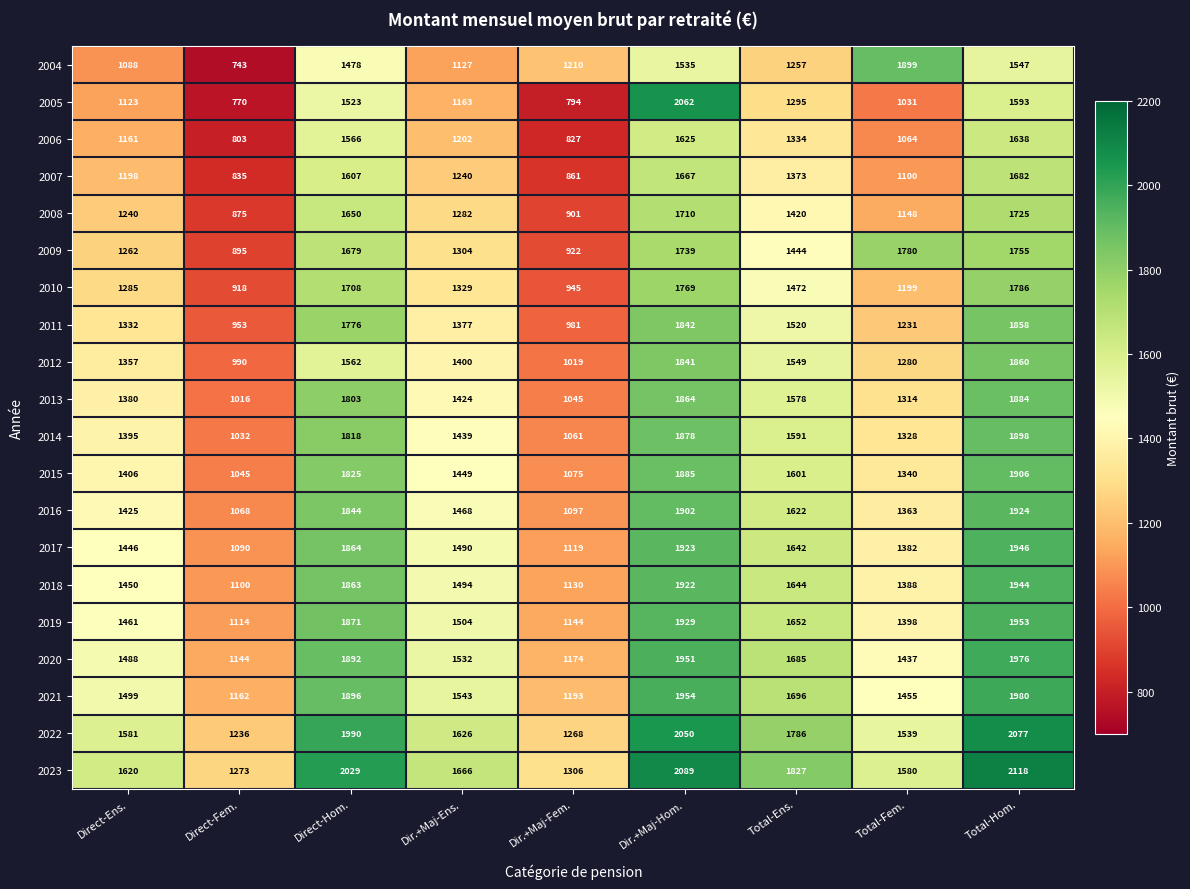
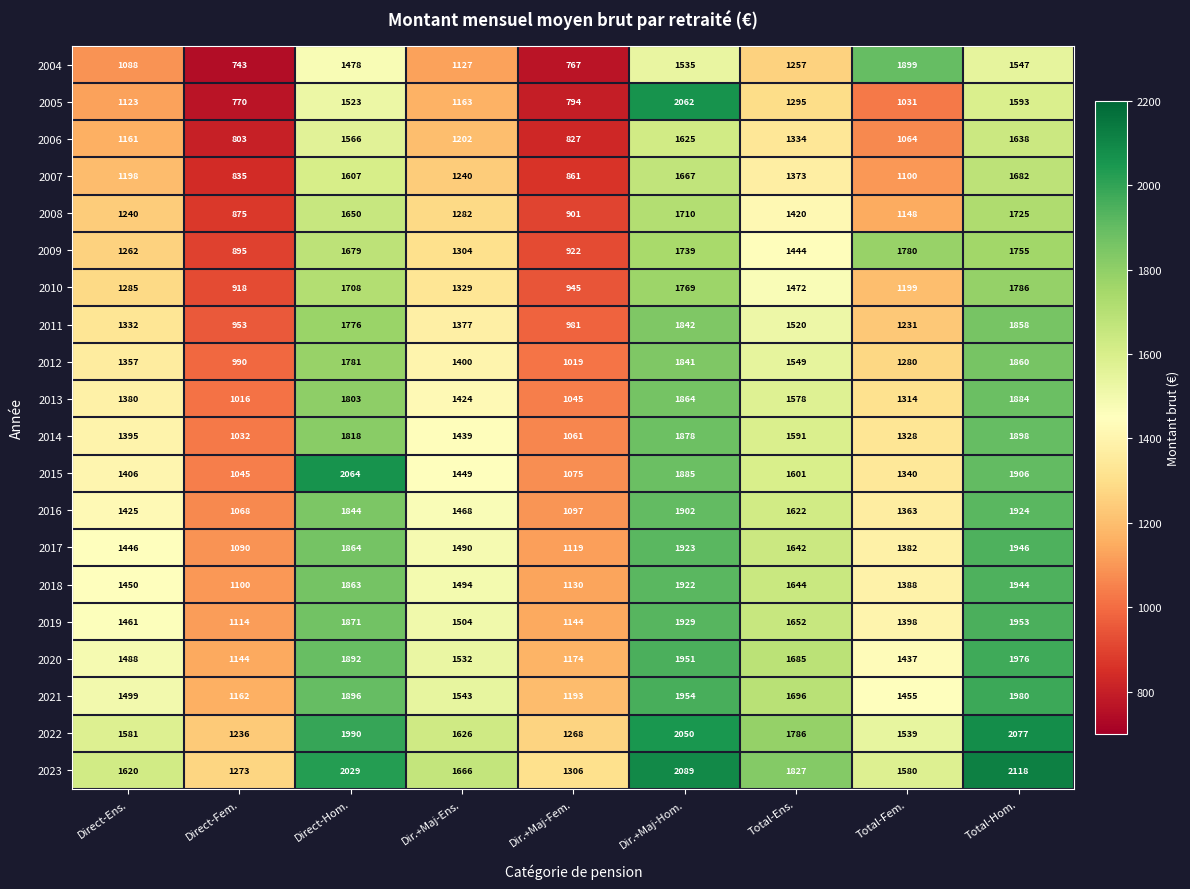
2004, Dir.+Maj-Fem.: 1210 -> 767
2012, Direct-Hom.: 1562 -> 1781
2015, Direct-Hom.: 1825 -> 2064
